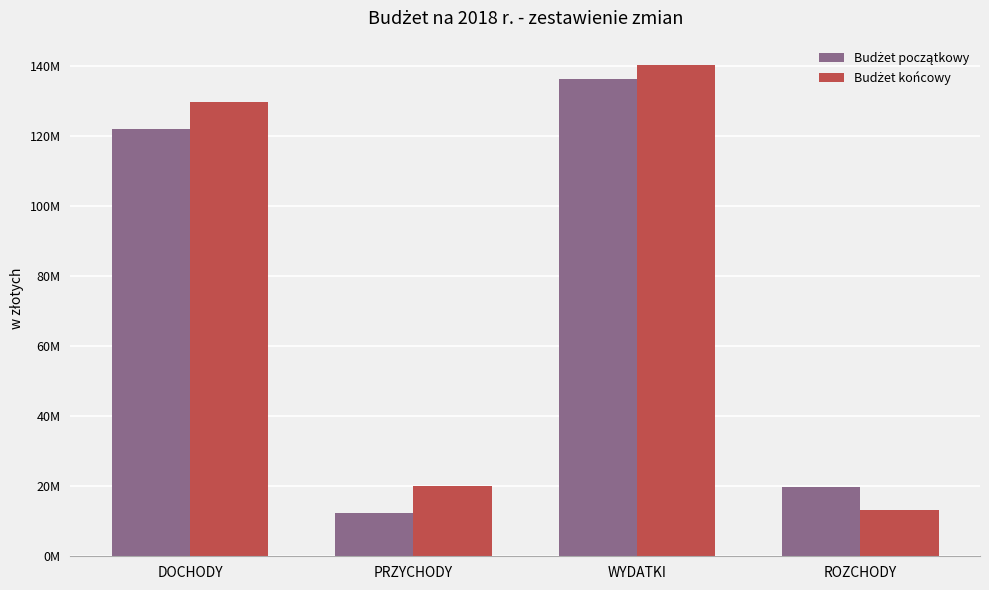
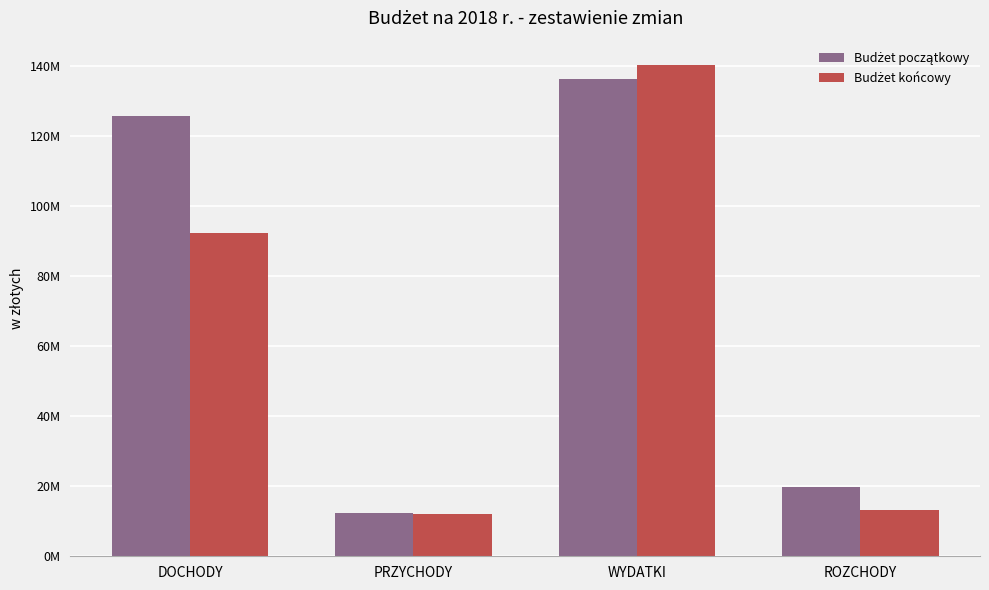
Budżet początkowy, DOCHODY: 122000000 -> 126000000
Budżet końcowy, DOCHODY: 130000000 -> 92000000
Budżet końcowy, PRZYCHODY: 20000000 -> 12000000
